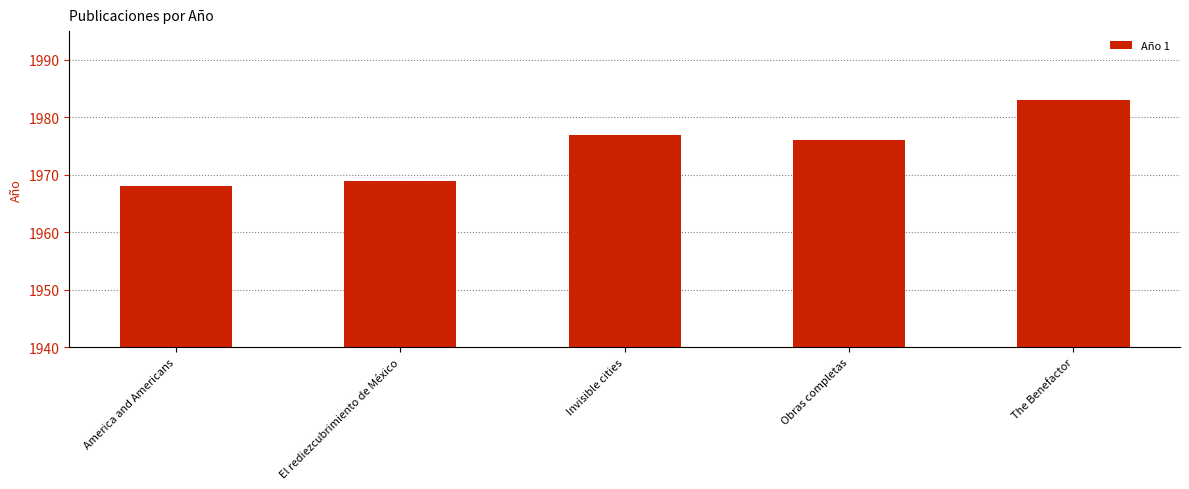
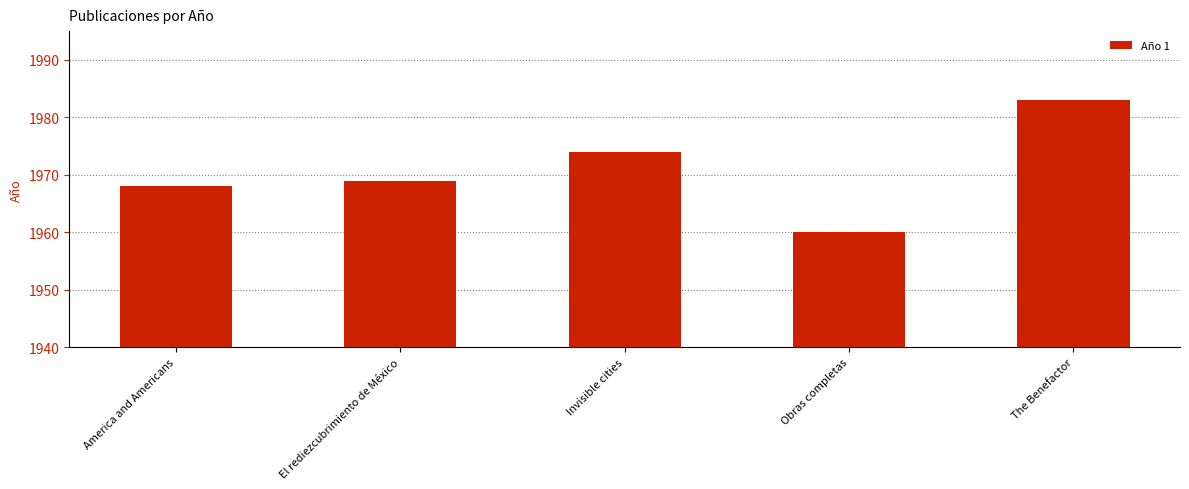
Invisible cities: 1977 -> 1974
Obras completas: 1976 -> 1960
